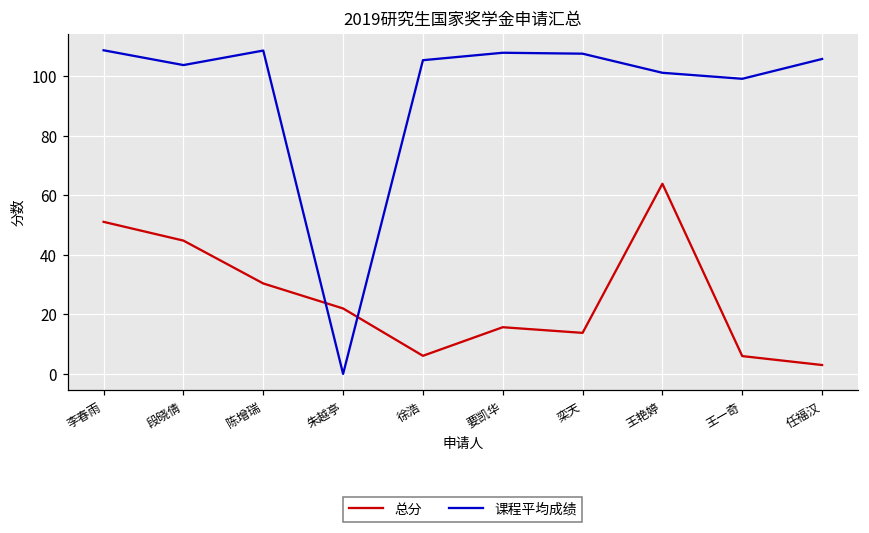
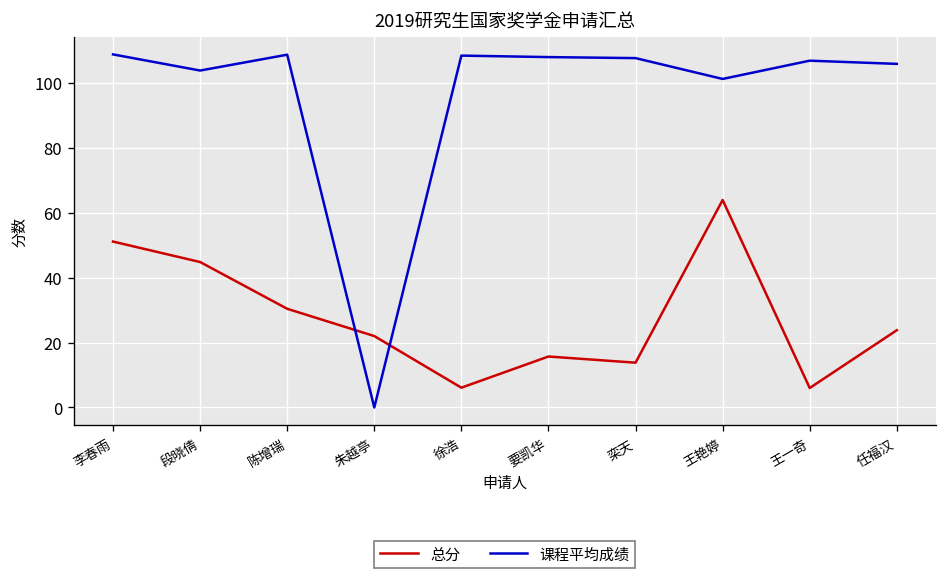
课程平均成绩, 徐浩: 105 -> 108
课程平均成绩, 王一奇: 99 -> 107
总分, 任福汉: 3 -> 24
